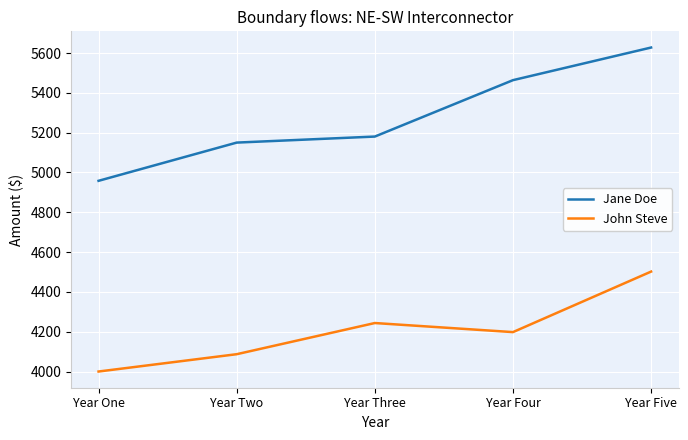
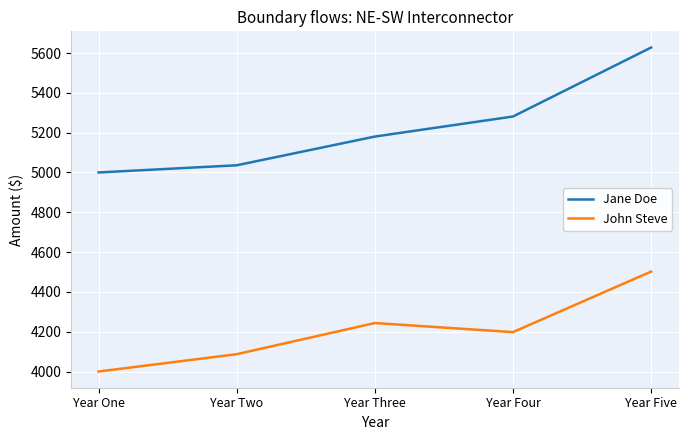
Jane Doe, Year One: 4960 -> 5000
Jane Doe, Year Two: 5150 -> 5040
Jane Doe, Year Four: 5460 -> 5280
